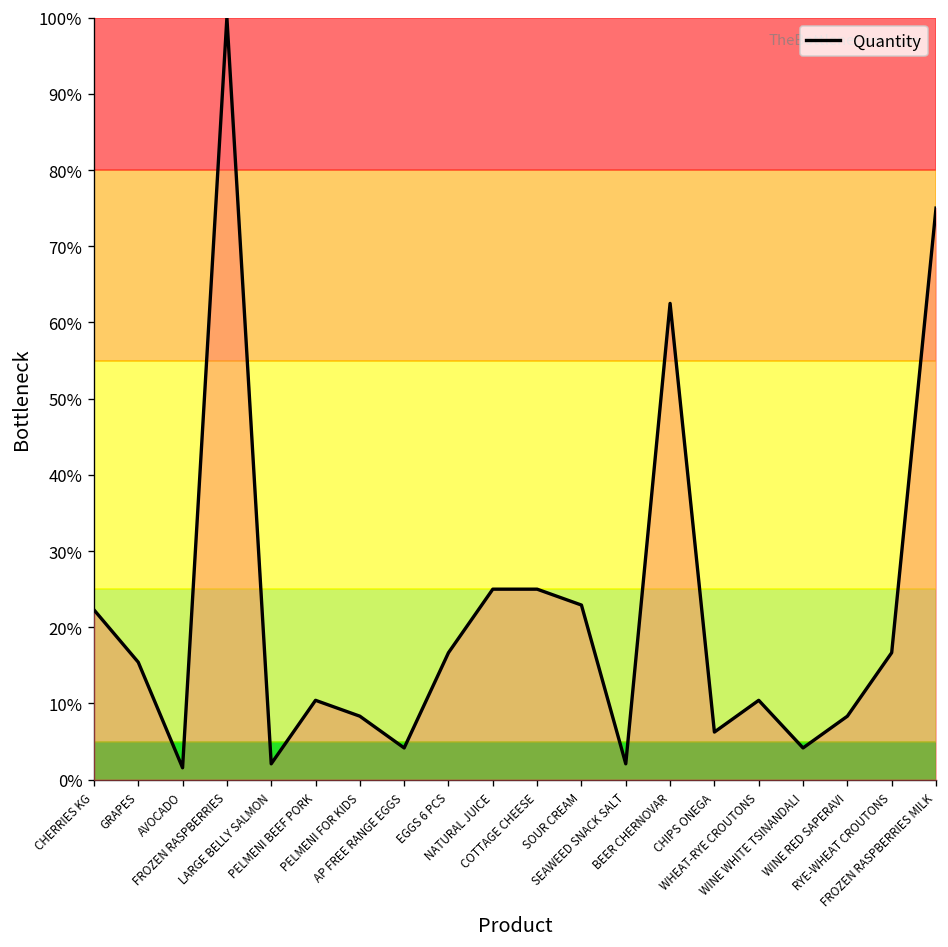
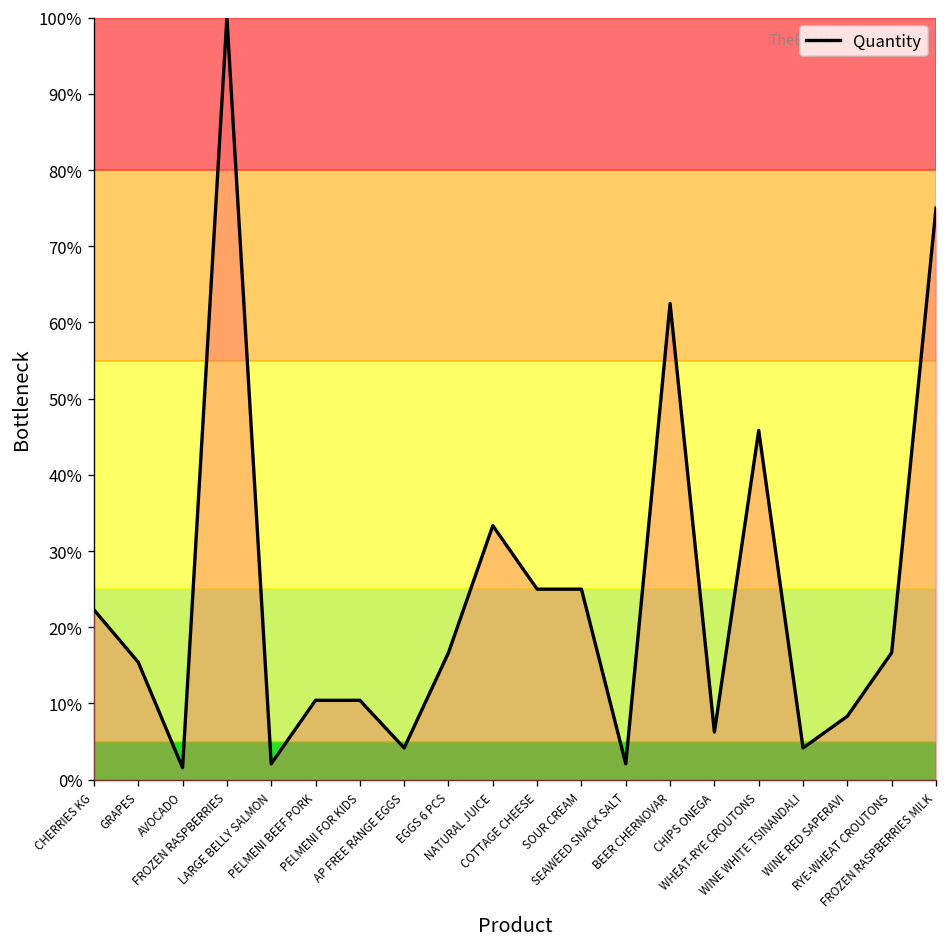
PELMENI FOR KIDS: 8% -> 10%
NATURAL JUICE: 25% -> 33%
SOUR CREAM: 23% -> 25%
WHEAT-RYE CROUTONS: 10% -> 46%
